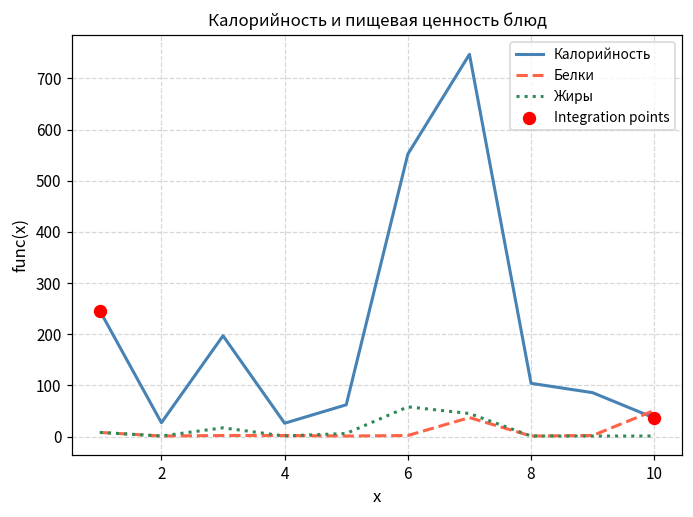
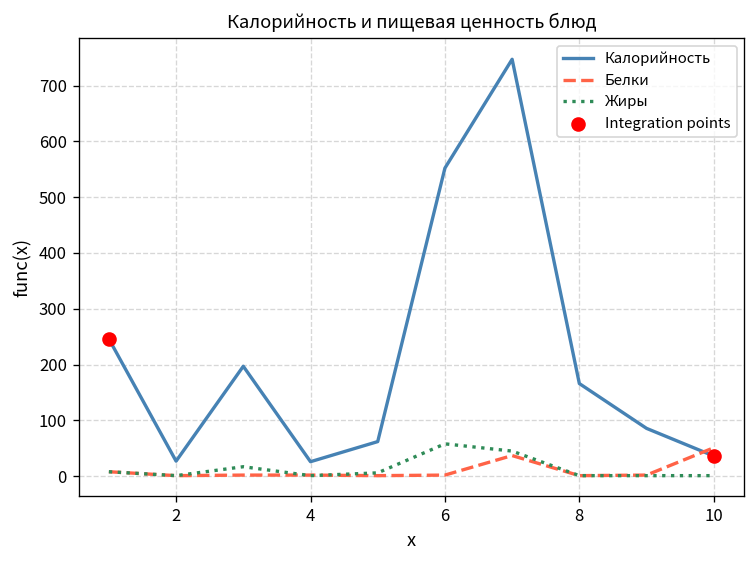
Калорийность, 8: 100 -> 170
